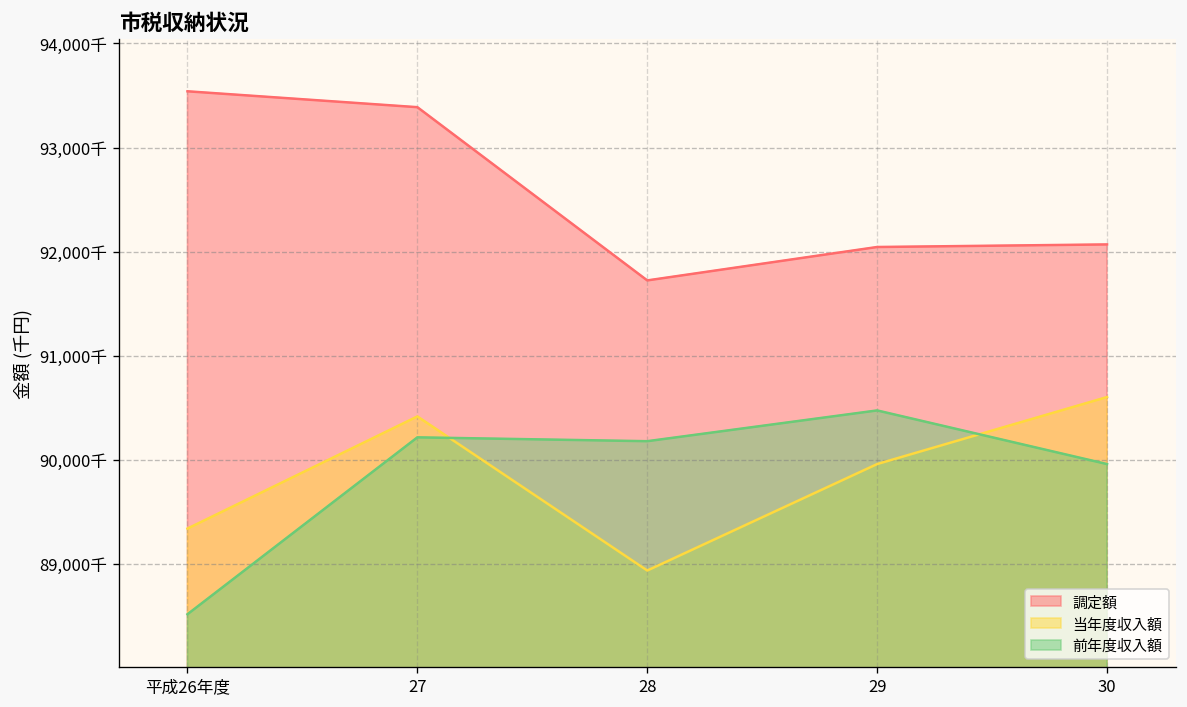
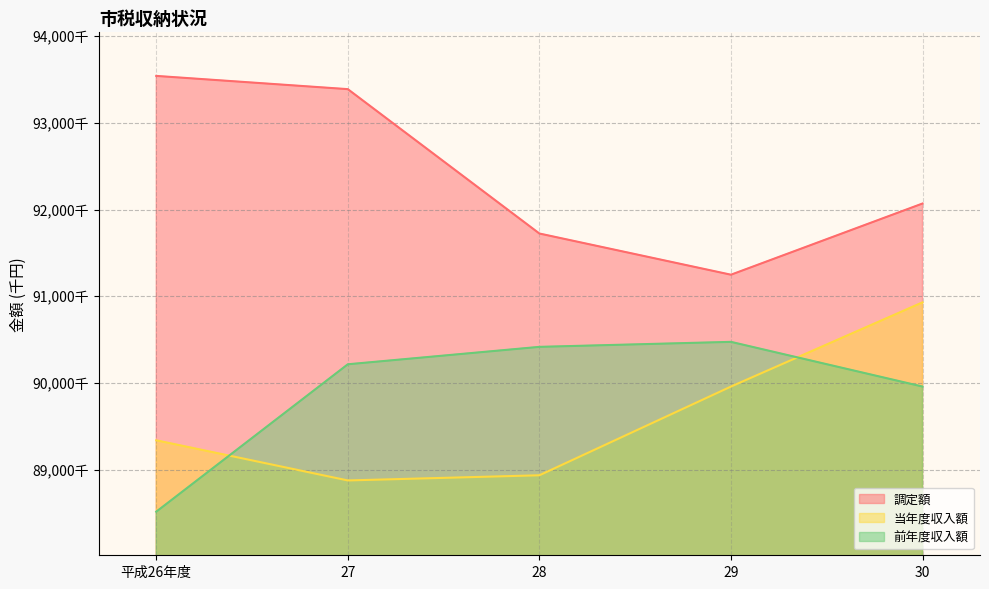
当年度収入額, 27: 90,400千 -> 88,900千
前年度収入額, 28: 90,200千 -> 90,400千
調定額, 29: 92,000千 -> 91,200千
当年度収入額, 30: 90,600千 -> 90,900千
